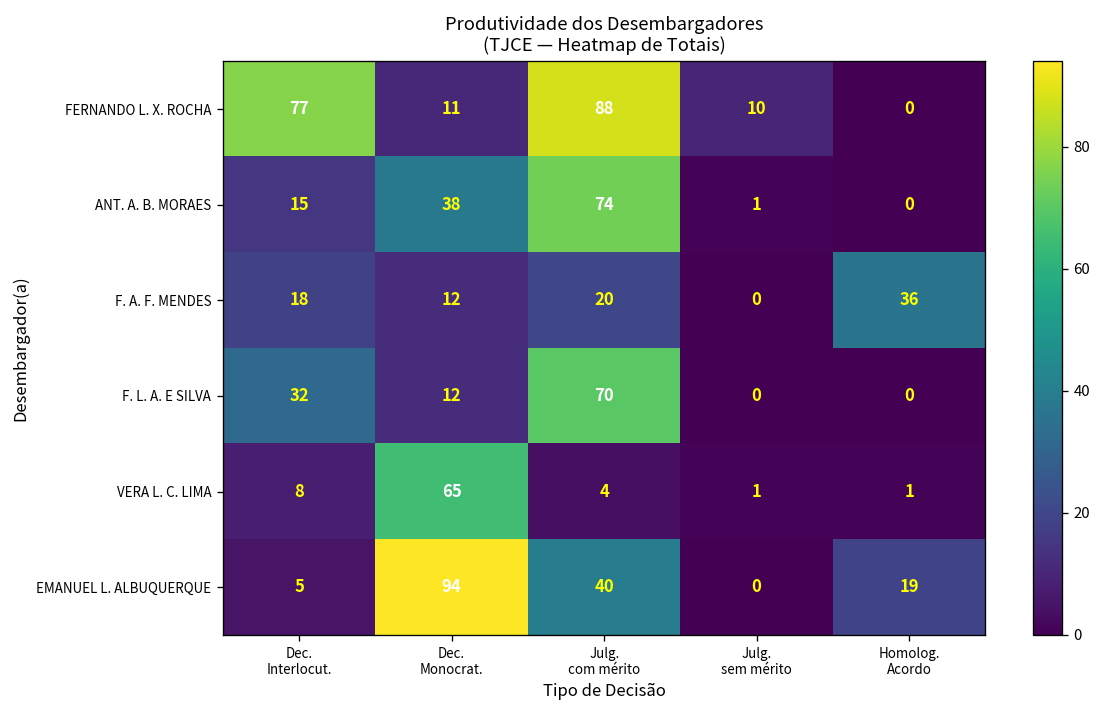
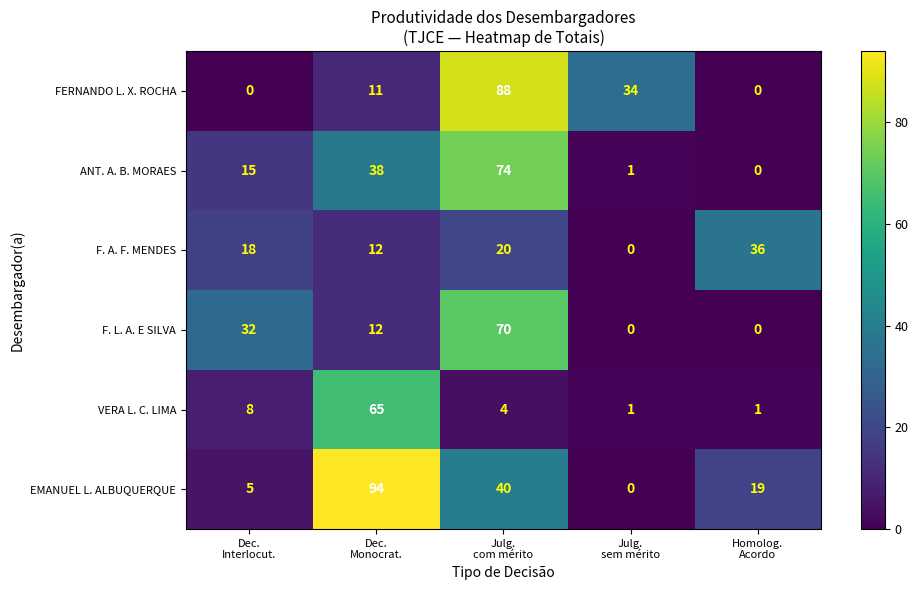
FERNANDO L. X. ROCHA, Dec. Interlocut.: 77 -> 0
FERNANDO L. X. ROCHA, Julg. sem mérito: 10 -> 34
